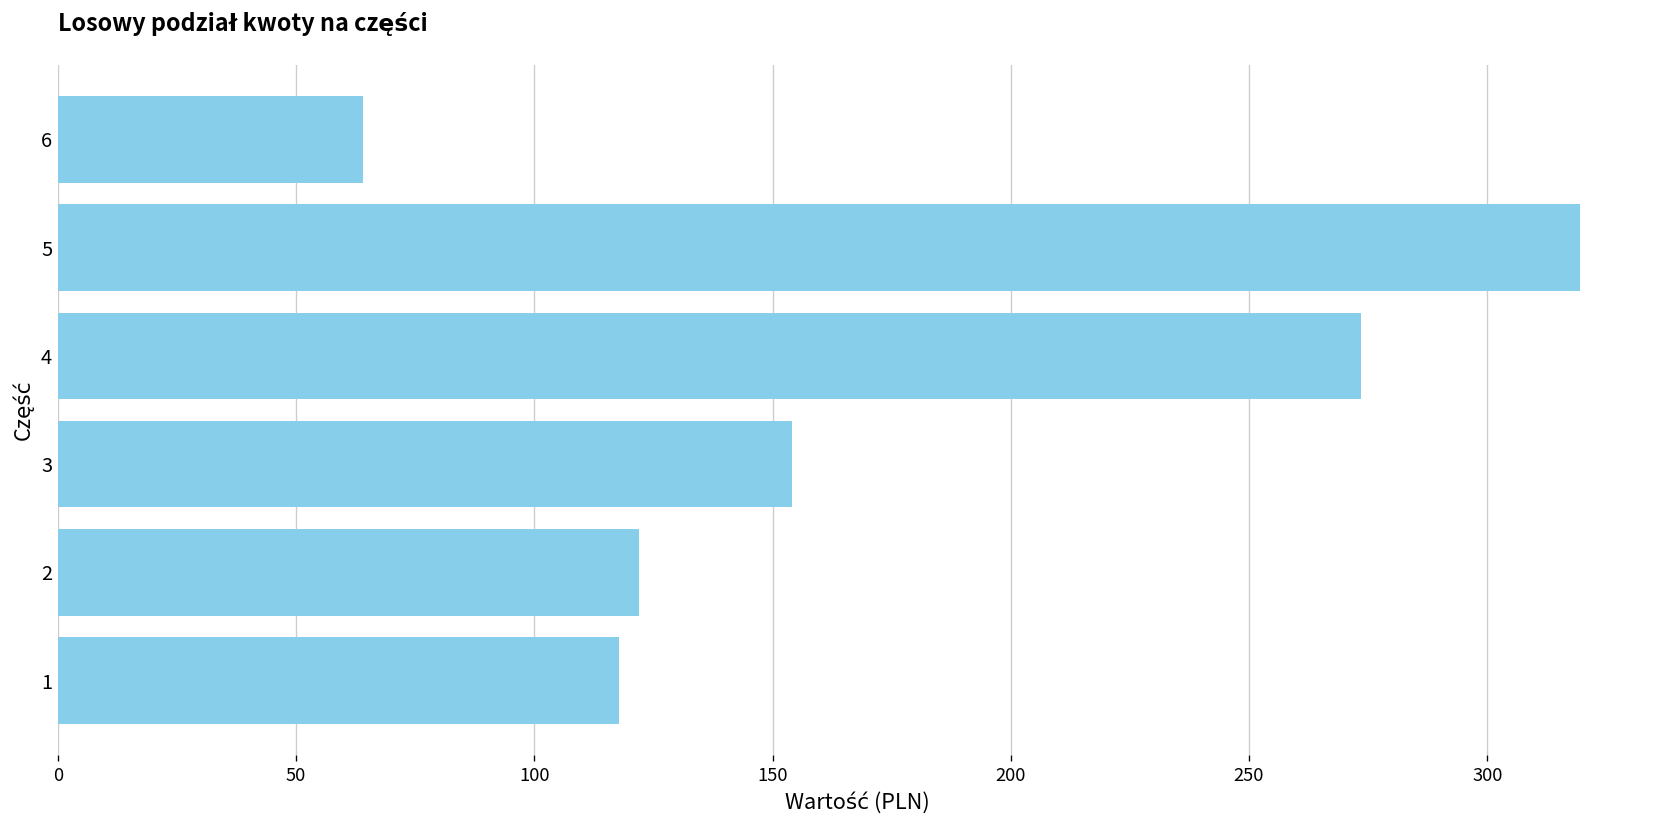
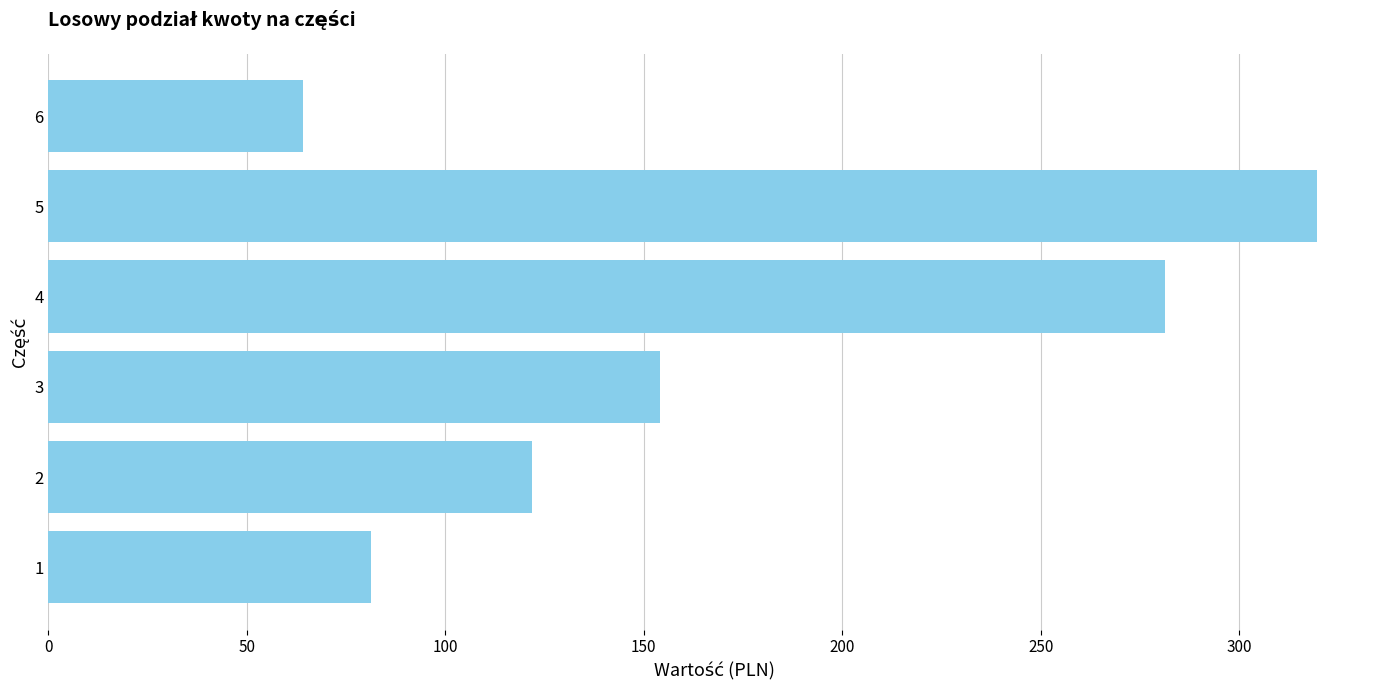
4: 273 -> 281
1: 118 -> 81
